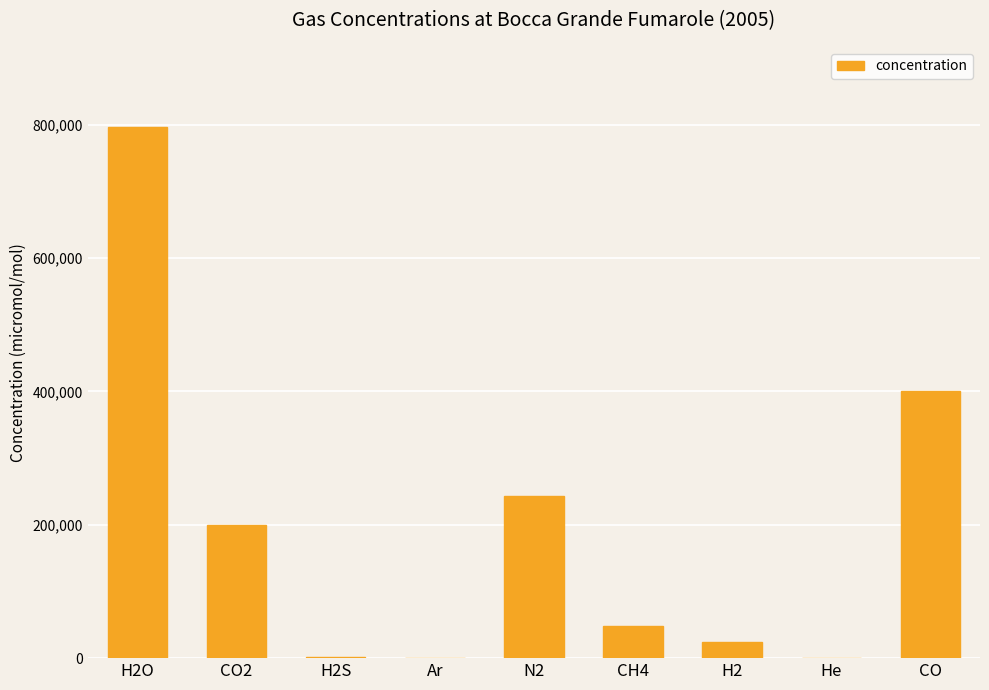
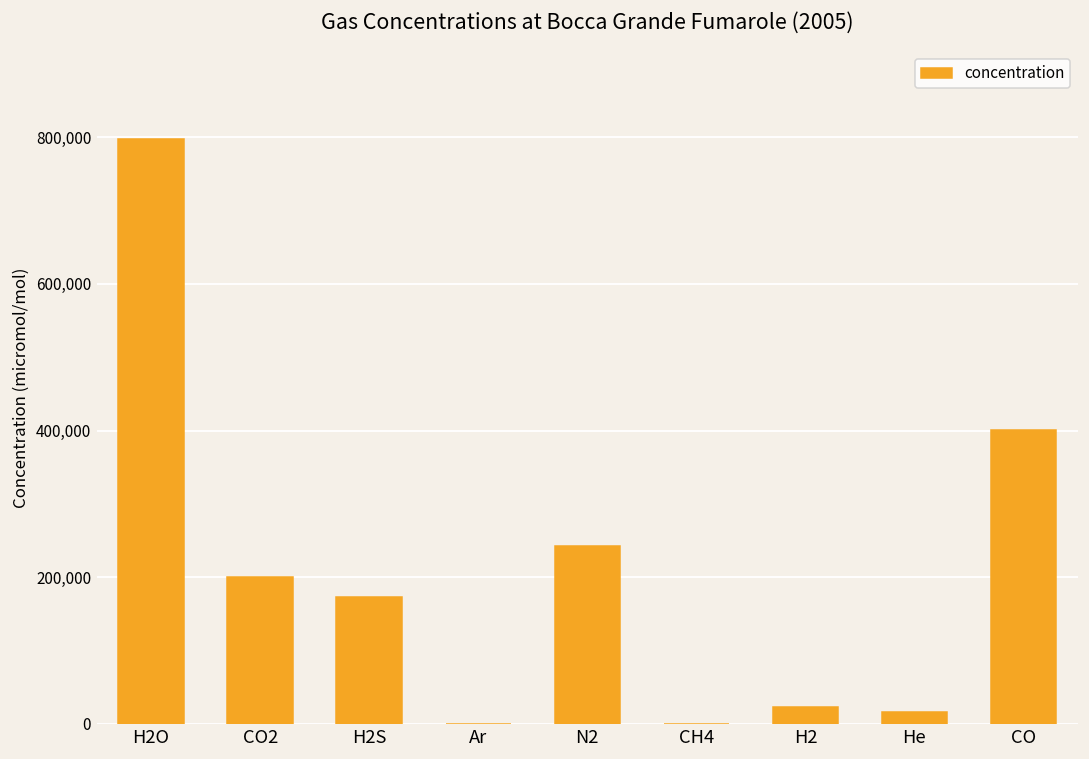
H2S: 0 -> 170,000
CH4: 50,000 -> 0
He: 0 -> 20,000
